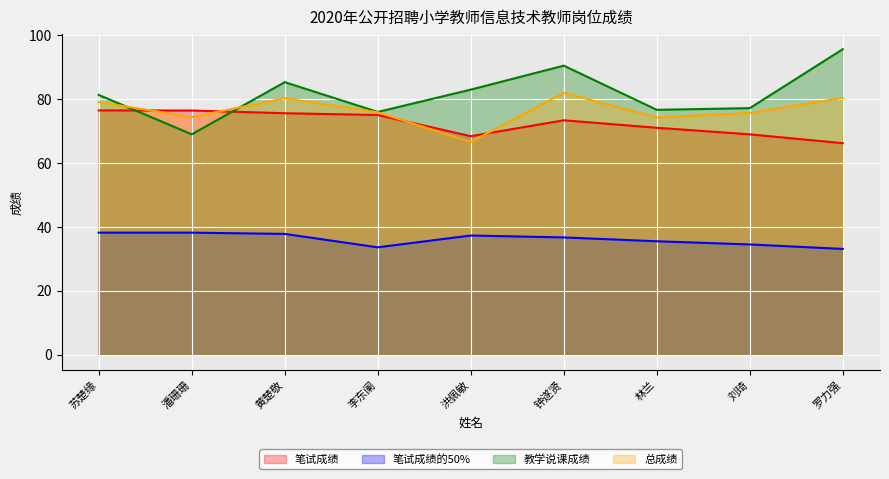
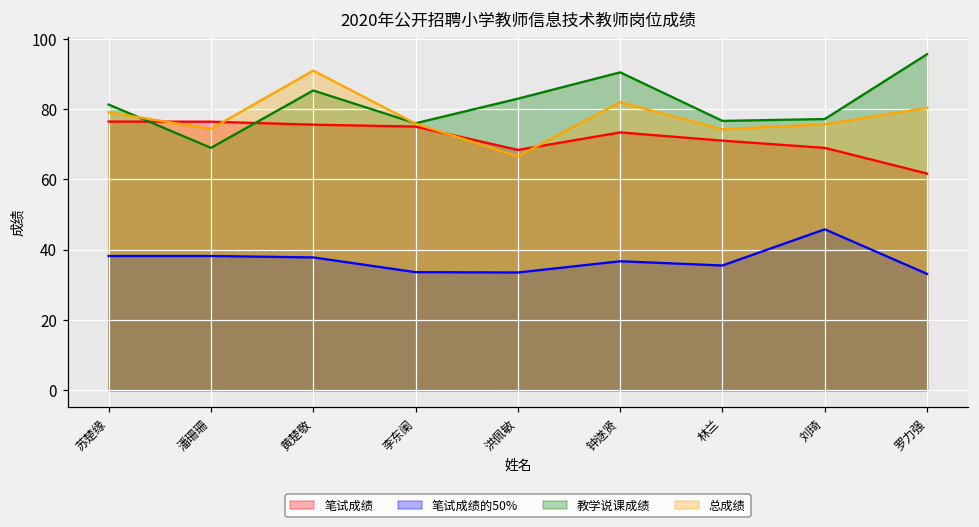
总成绩, 黄楚敬: 80 -> 91
笔试成绩的50%, 洪佩敏: 37 -> 34
笔试成绩的50%, 刘琦: 35 -> 46
笔试成绩, 罗力强: 66 -> 62
